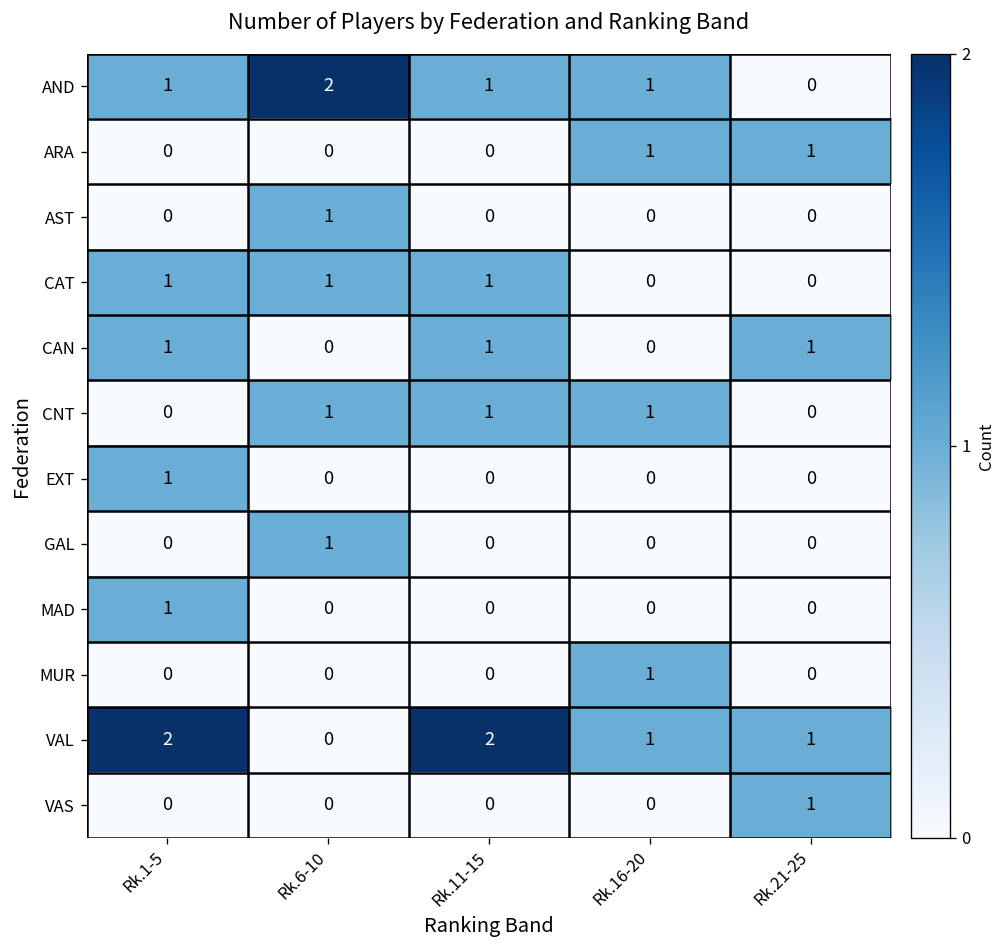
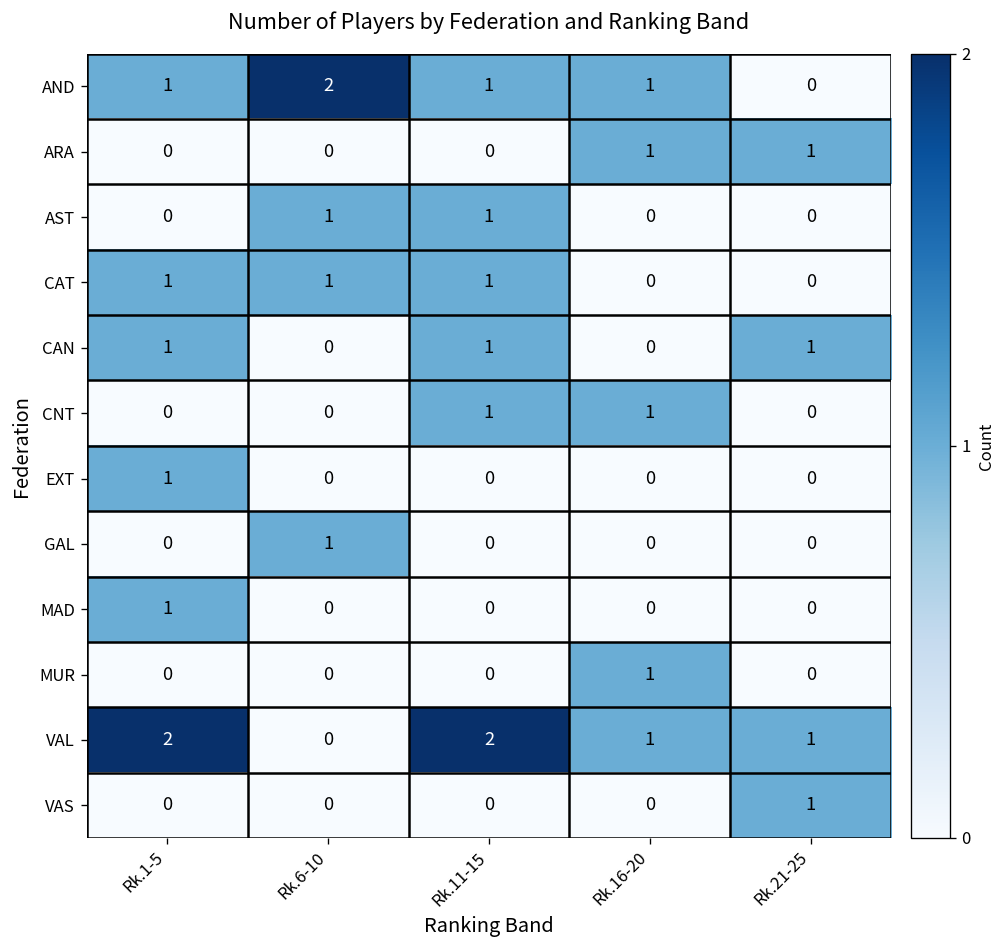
AST, Rk.11-15: 0 -> 1
CNT, Rk.6-10: 1 -> 0
